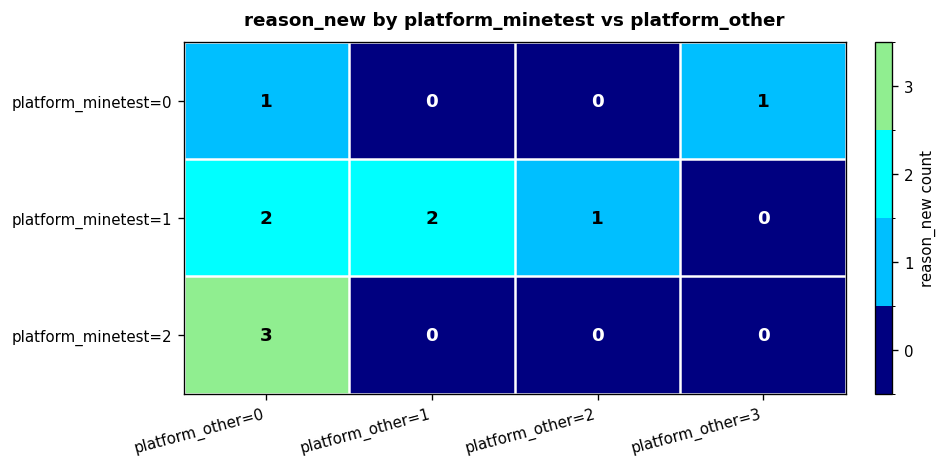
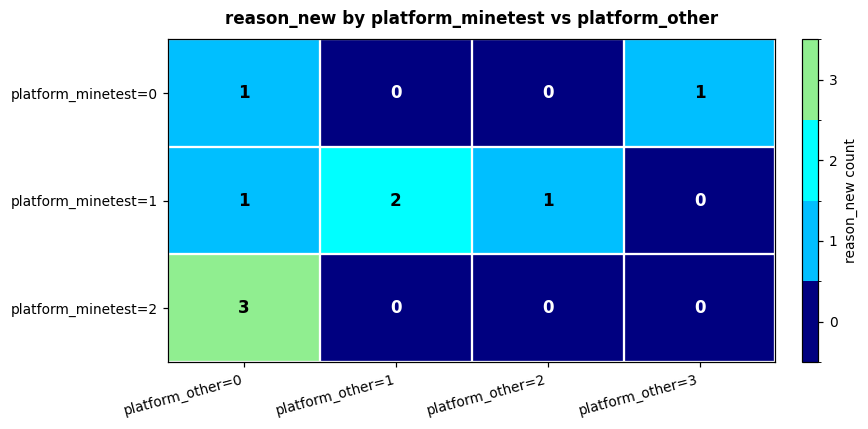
platform_minetest=1, platform_other=0: 2 -> 1
